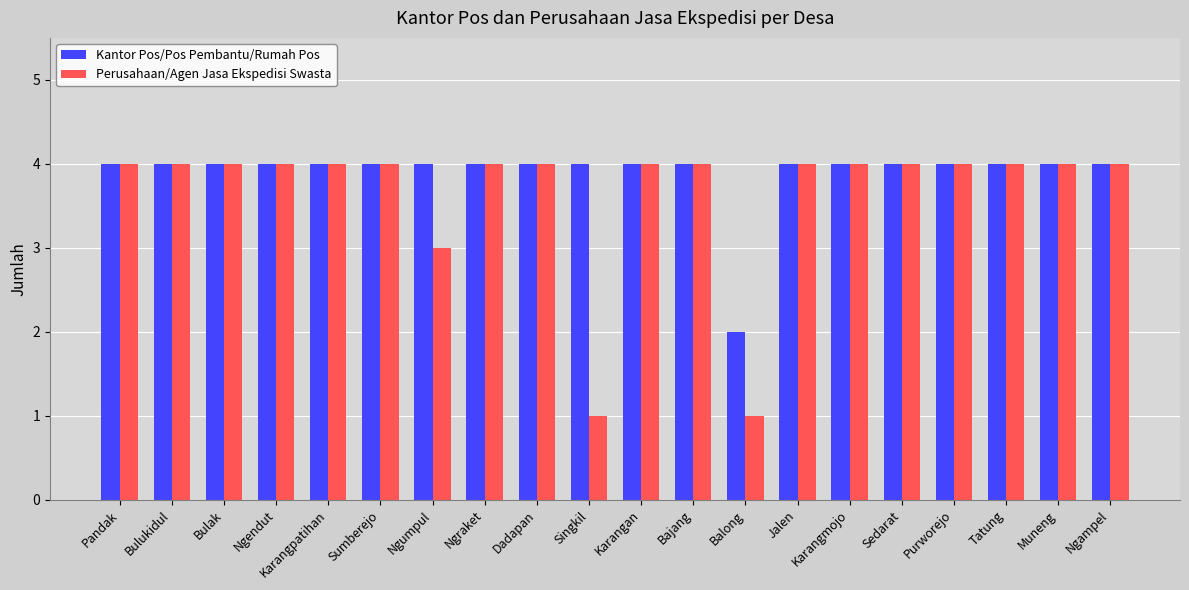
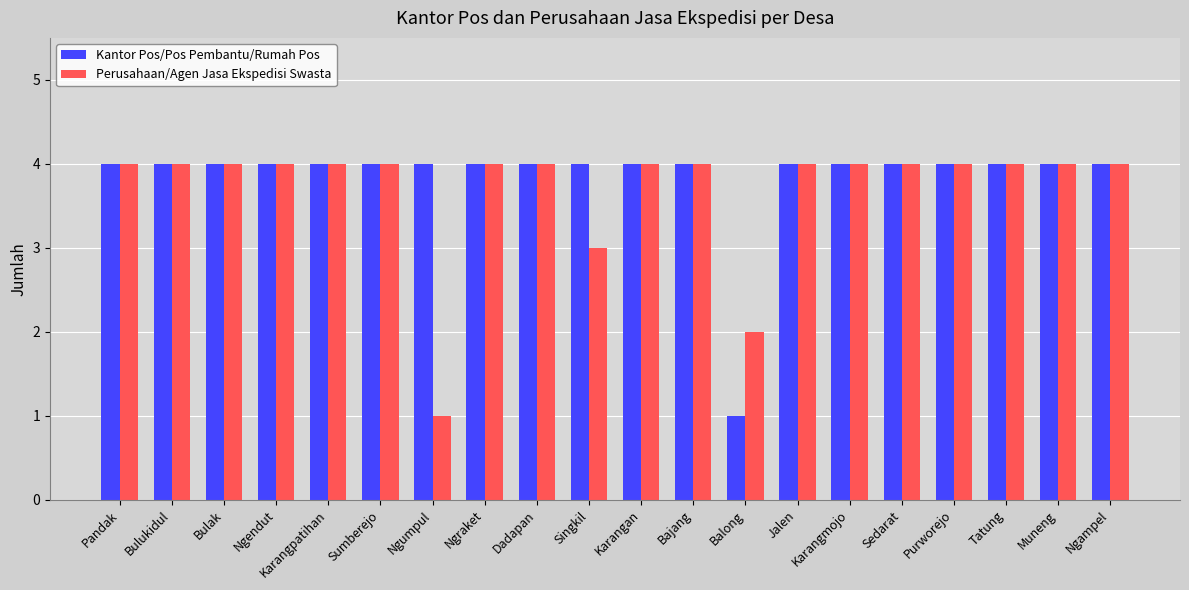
Perusahaan/Agen Jasa Ekspedisi Swasta, Ngumpul: 3 -> 1
Perusahaan/Agen Jasa Ekspedisi Swasta, Singkil: 1 -> 3
Kantor Pos/Pos Pembantu/Rumah Pos, Balong: 2 -> 1
Perusahaan/Agen Jasa Ekspedisi Swasta, Balong: 1 -> 2
